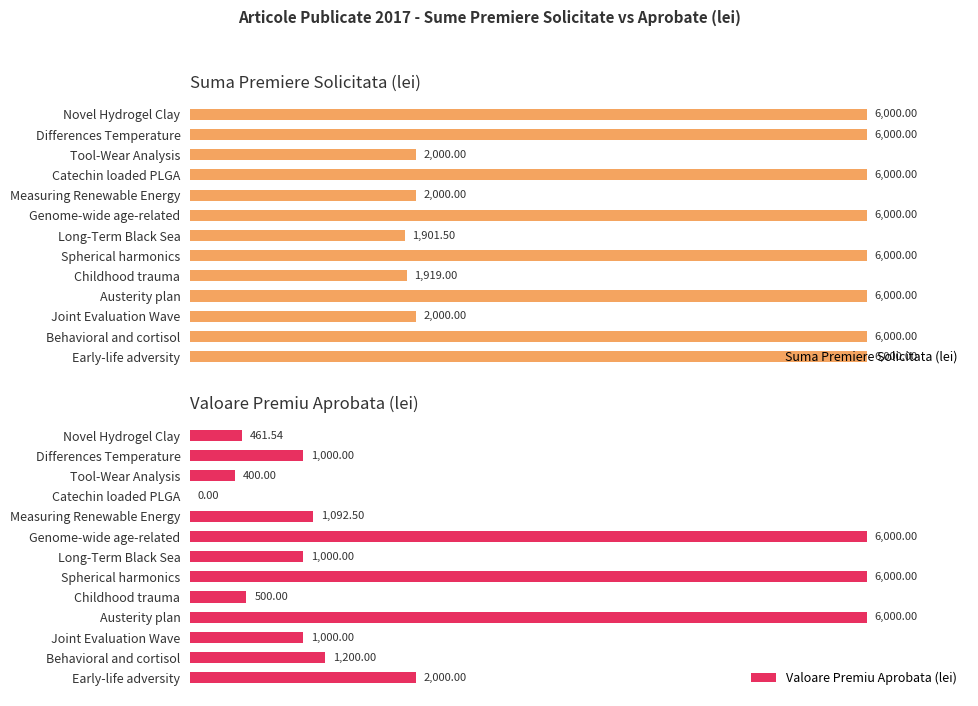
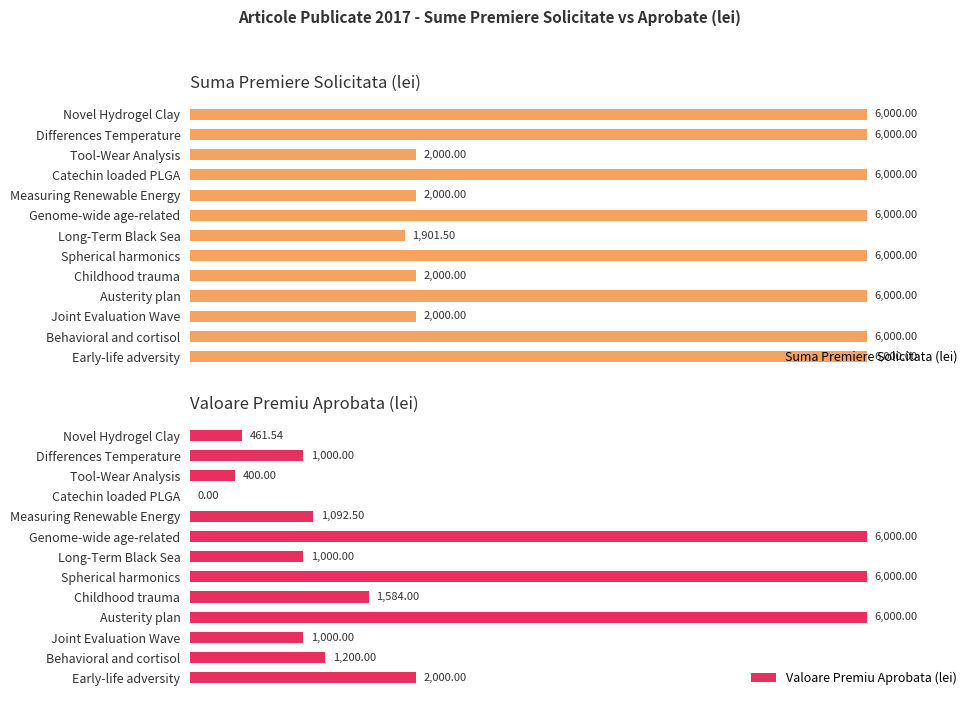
Suma Premiere Solicitata (lei), Childhood trauma: 1,919.00 -> 2,000.00
Valoare Premiu Aprobata (lei), Childhood trauma: 500.00 -> 1,584.00
